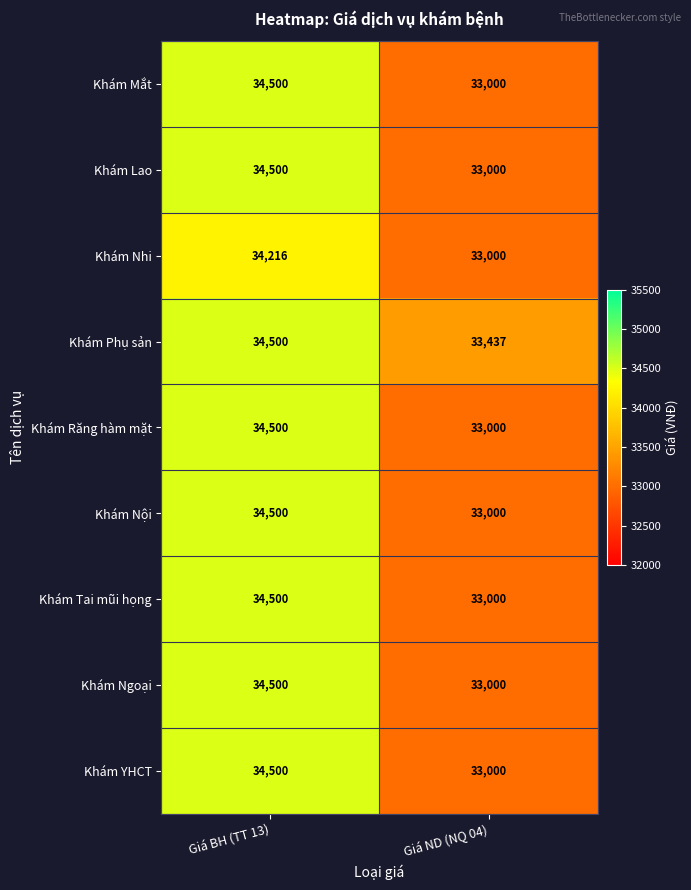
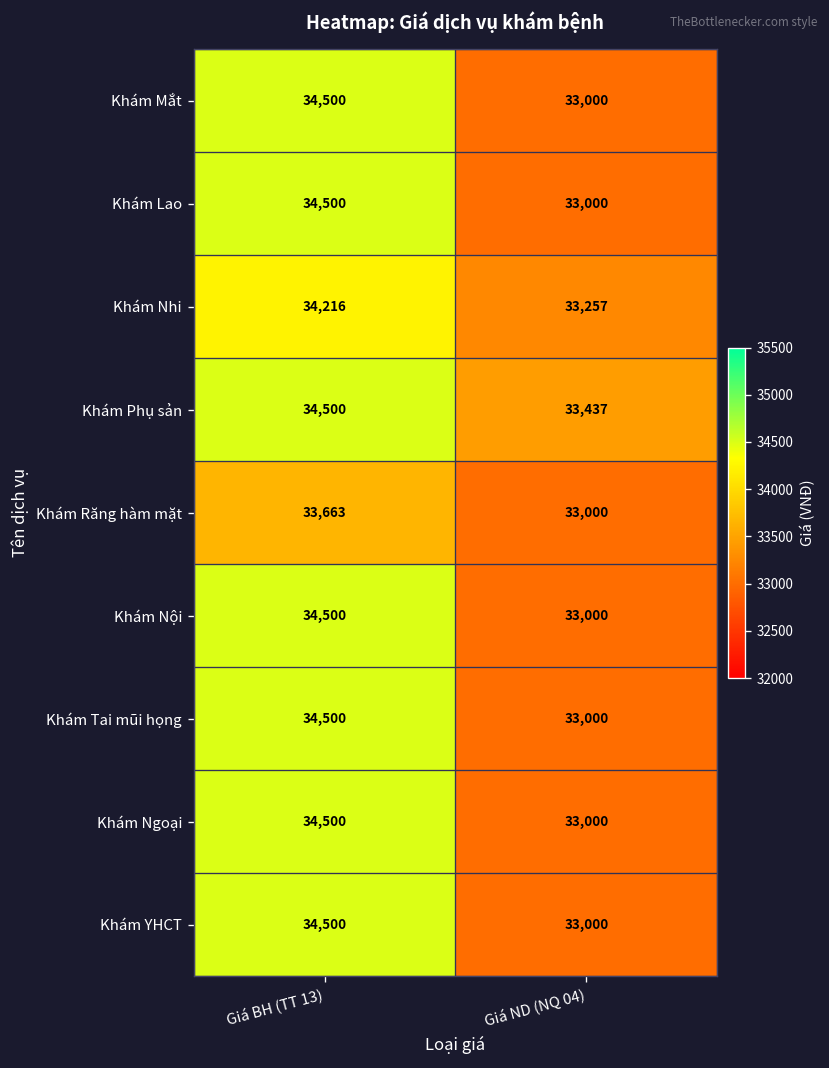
Khám Nhi, Giá ND (NQ 04): 33,000 -> 33,257
Khám Răng hàm mặt, Giá BH (TT 13): 34,500 -> 33,663
